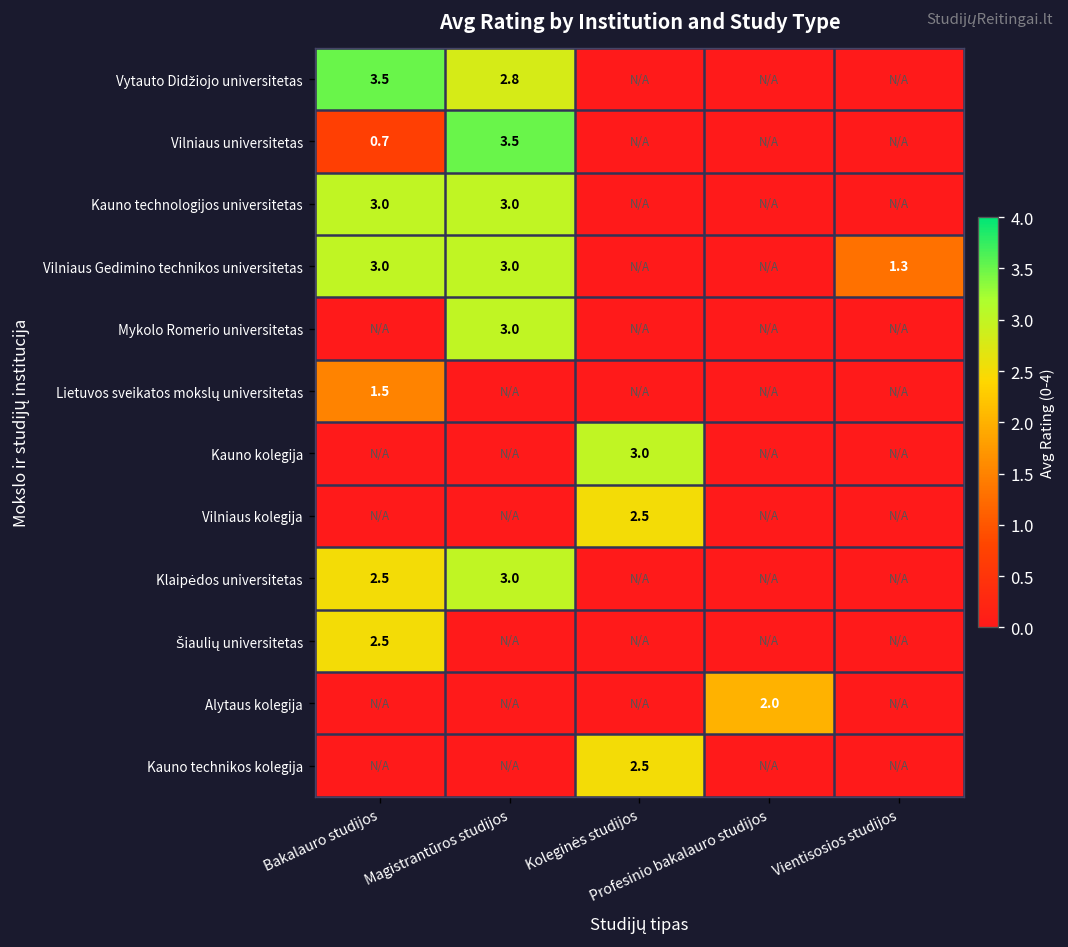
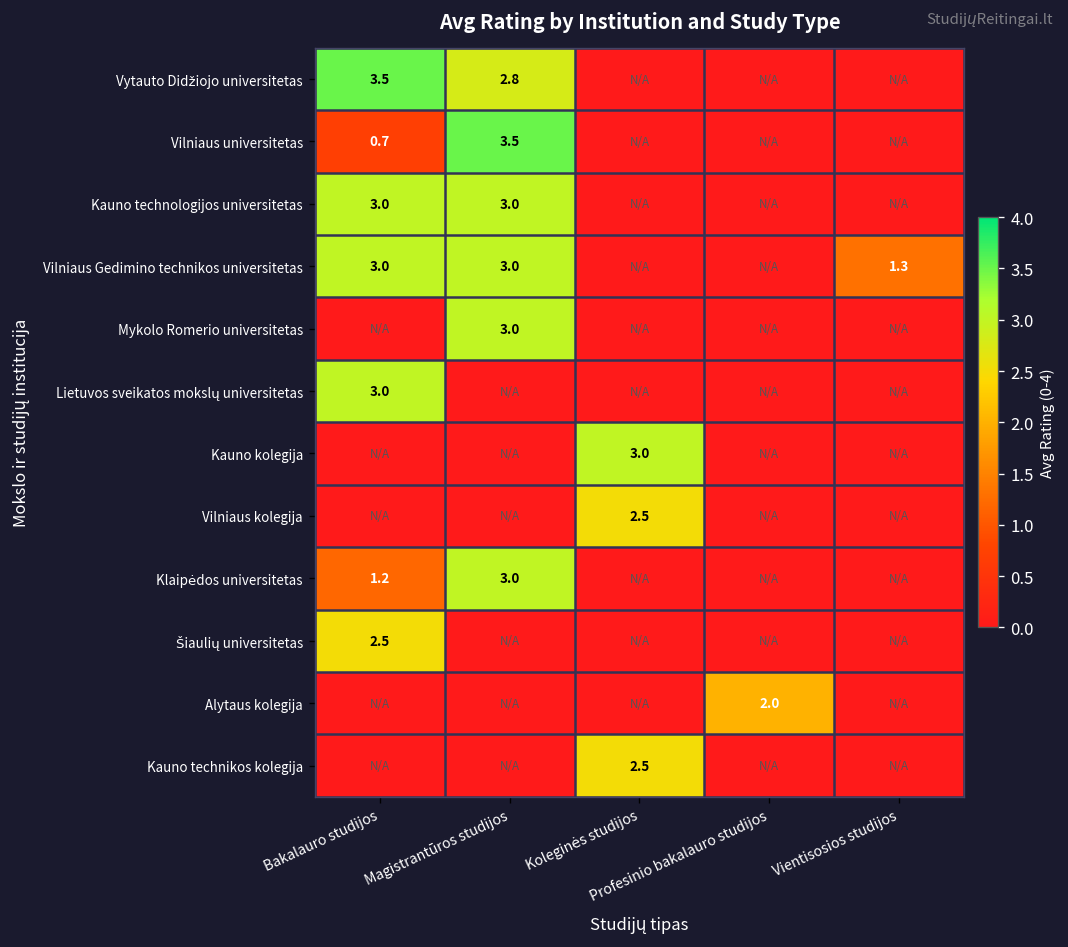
Lietuvos sveikatos mokslų universitetas, Bakalauro studijos: 1.5 -> 3.0
Klaipėdos universitetas, Bakalauro studijos: 2.5 -> 1.2
